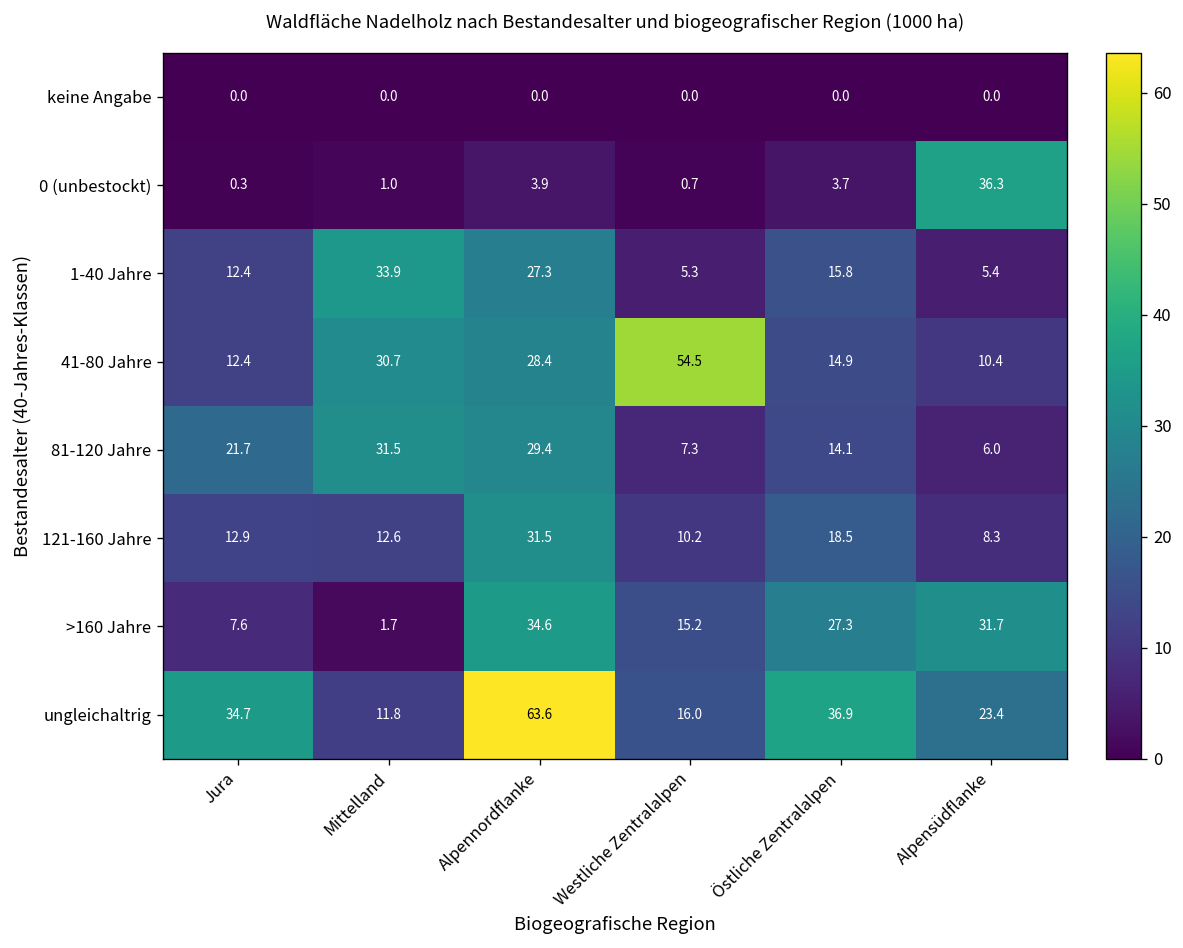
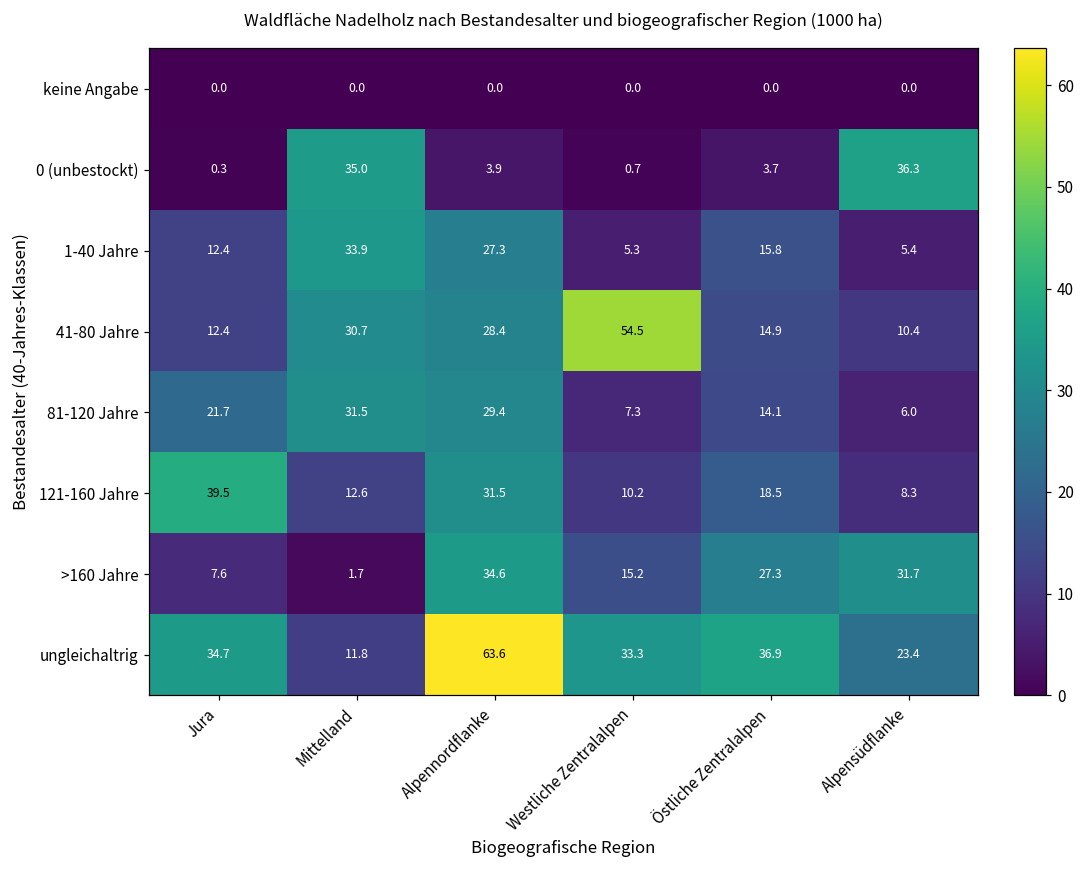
0 (unbestockt), Mittelland: 1.0 -> 35.0
121-160 Jahre, Jura: 12.9 -> 39.5
ungleichaltrig, Westliche Zentralalpen: 16.0 -> 33.3
